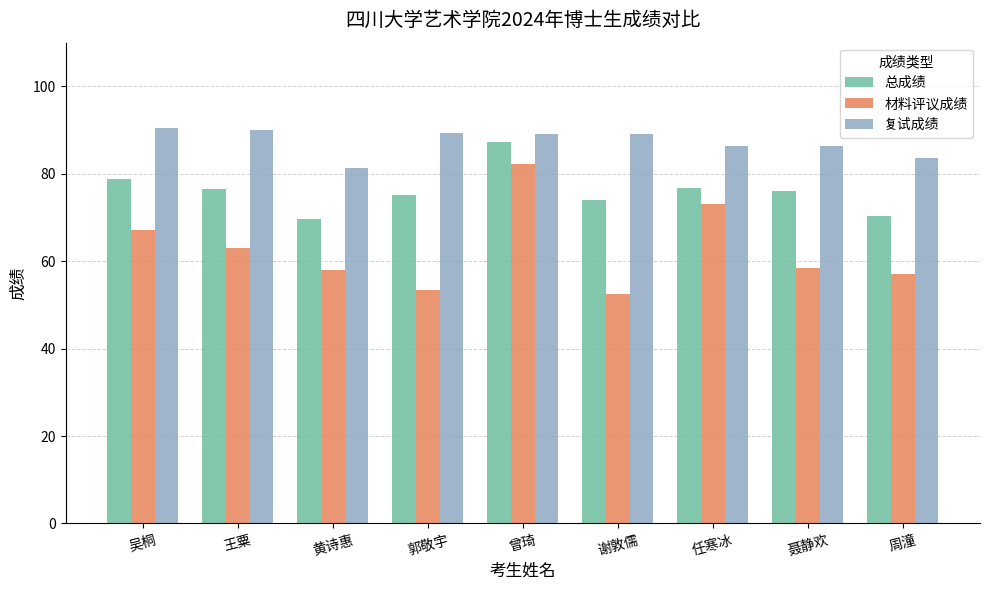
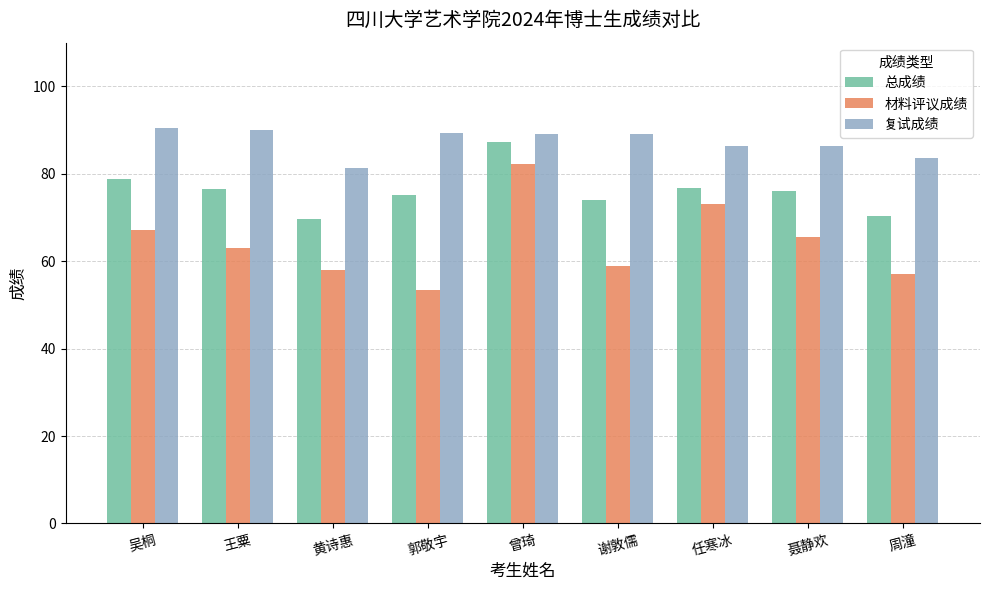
材料评议成绩, 谢敦儒: 53 -> 59
材料评议成绩, 聂静欢: 58 -> 66
